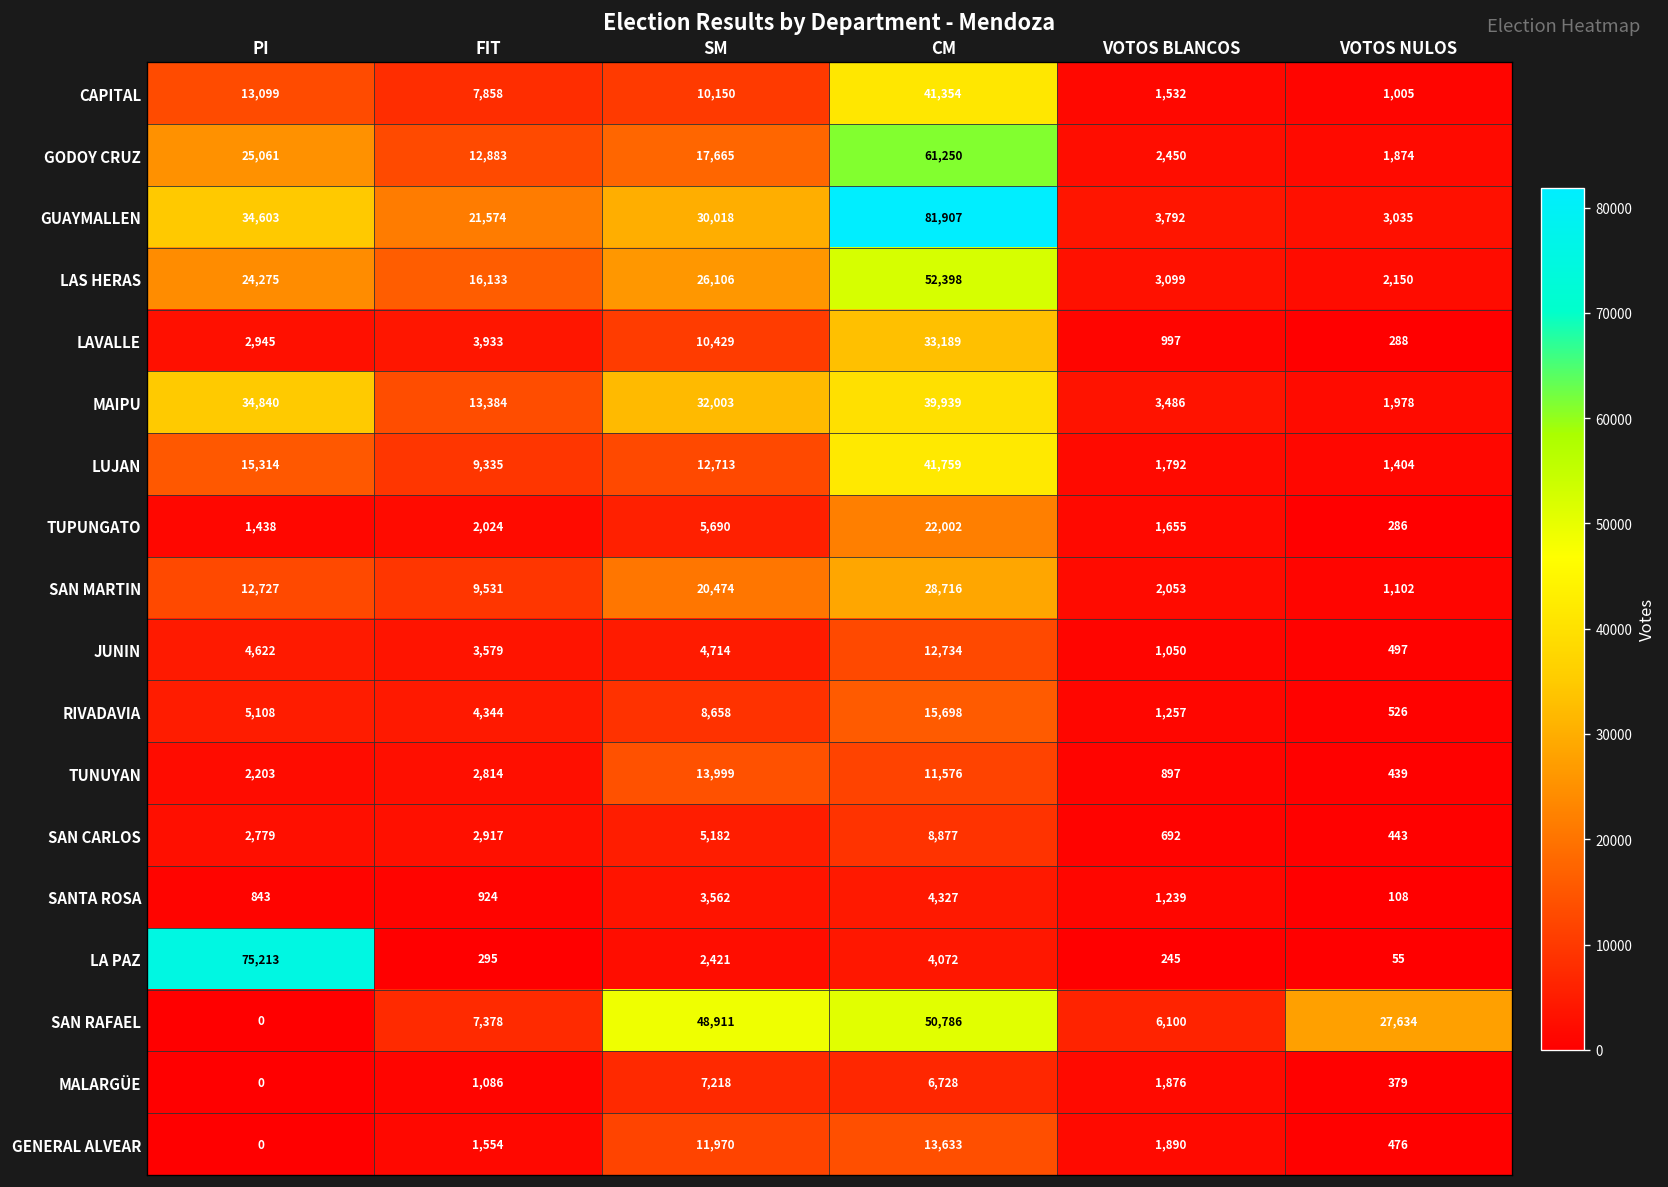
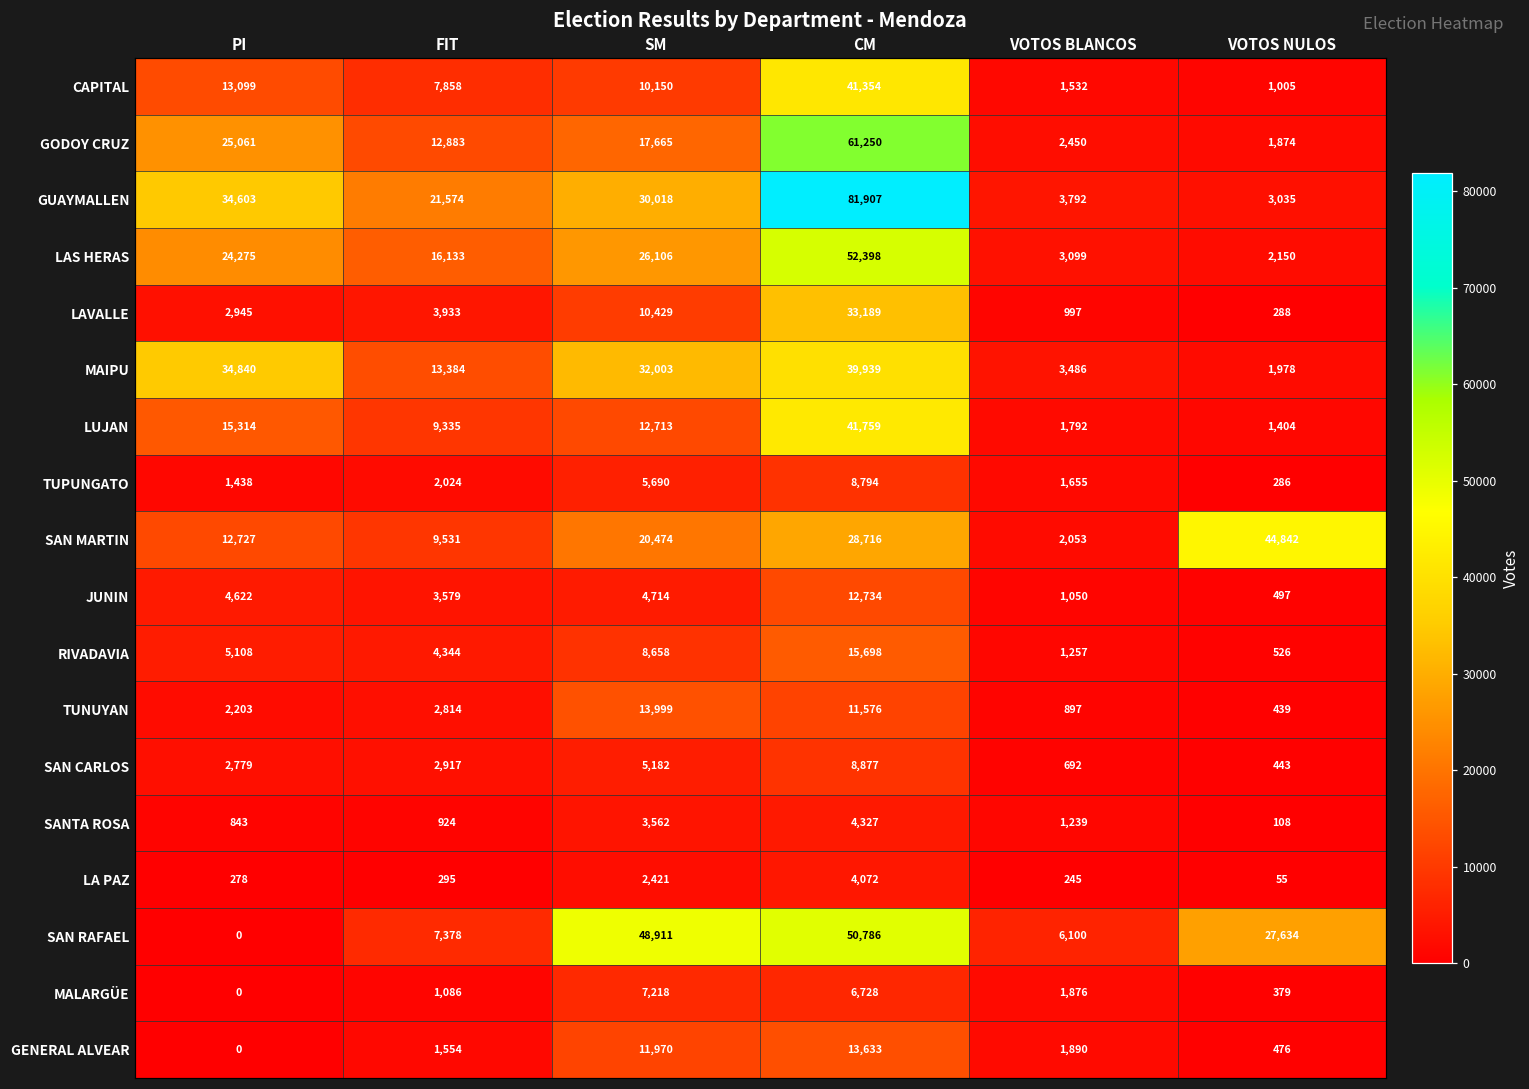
TUPUNGATO, CM: 22,002 -> 8,794
SAN MARTIN, VOTOS NULOS: 1,102 -> 44,842
LA PAZ, PI: 75,213 -> 278
